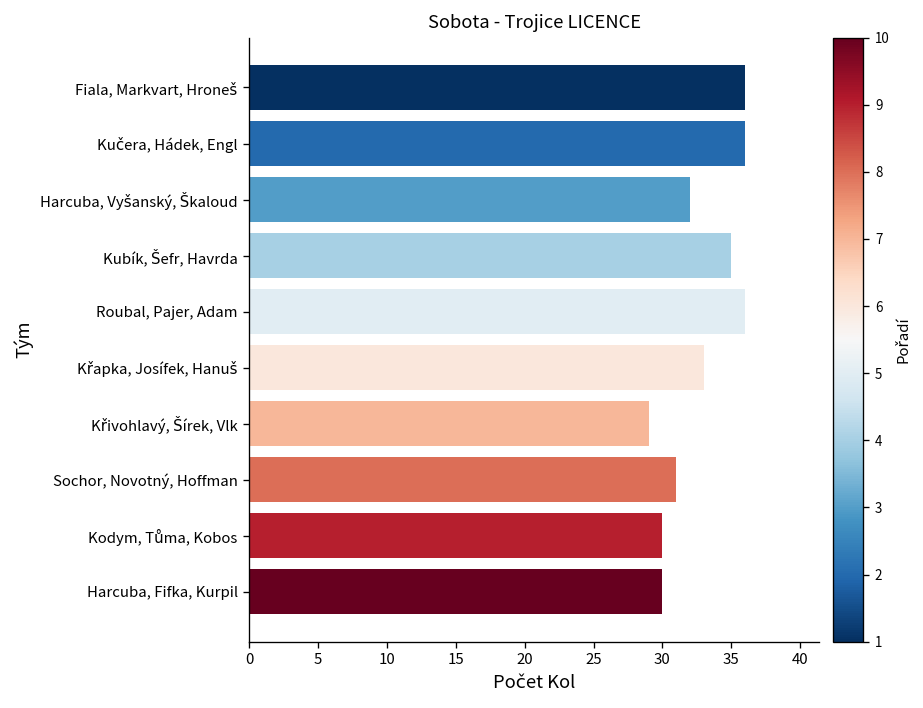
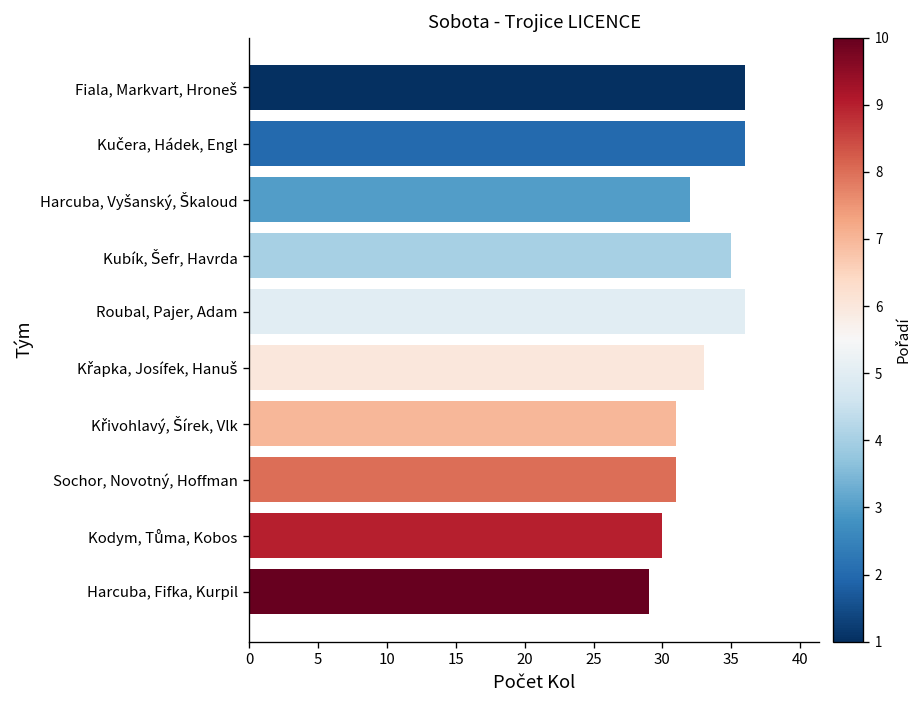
Křivohlavý, Šírek, Vlk: 29 -> 31
Harcuba, Fifka, Kurpil: 30 -> 29
